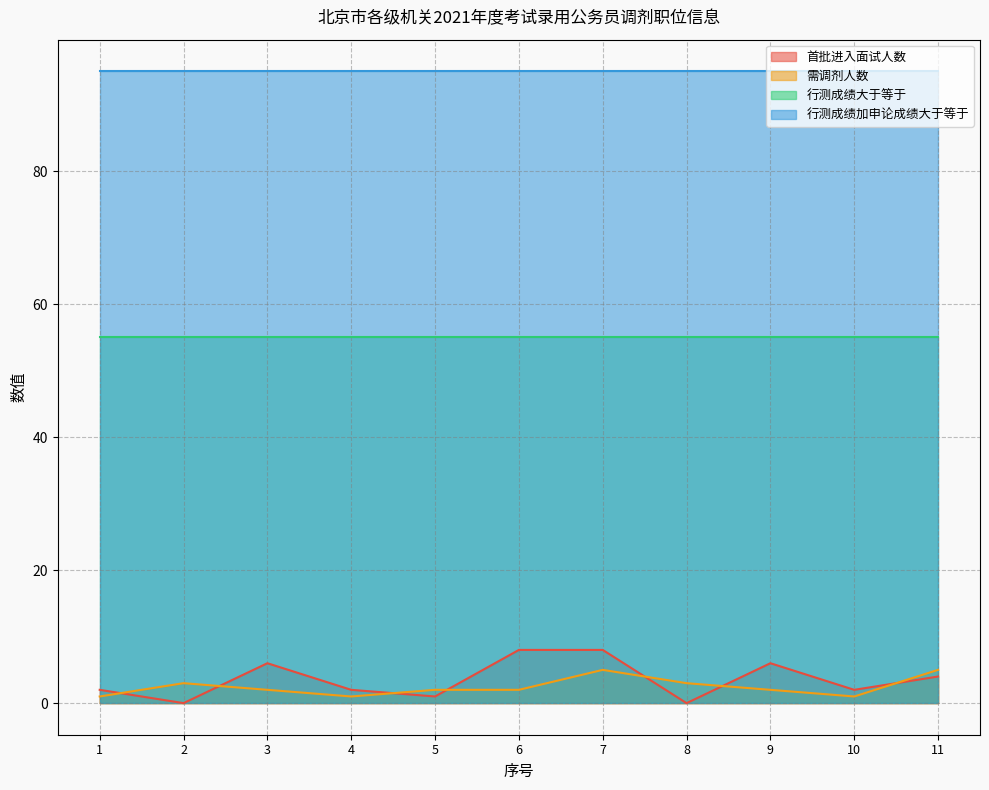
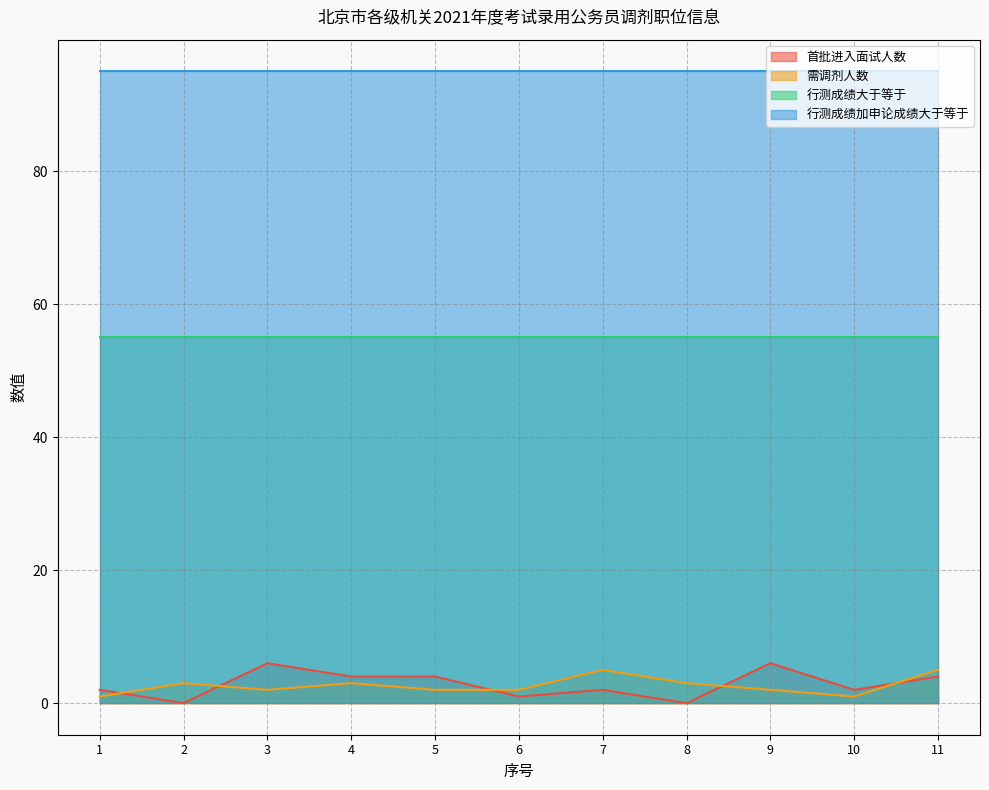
首批进入面试人数, 4: 2 -> 4
需调剂人数, 4: 1 -> 3
首批进入面试人数, 5: 1 -> 4
首批进入面试人数, 6: 8 -> 1
首批进入面试人数, 7: 8 -> 2
